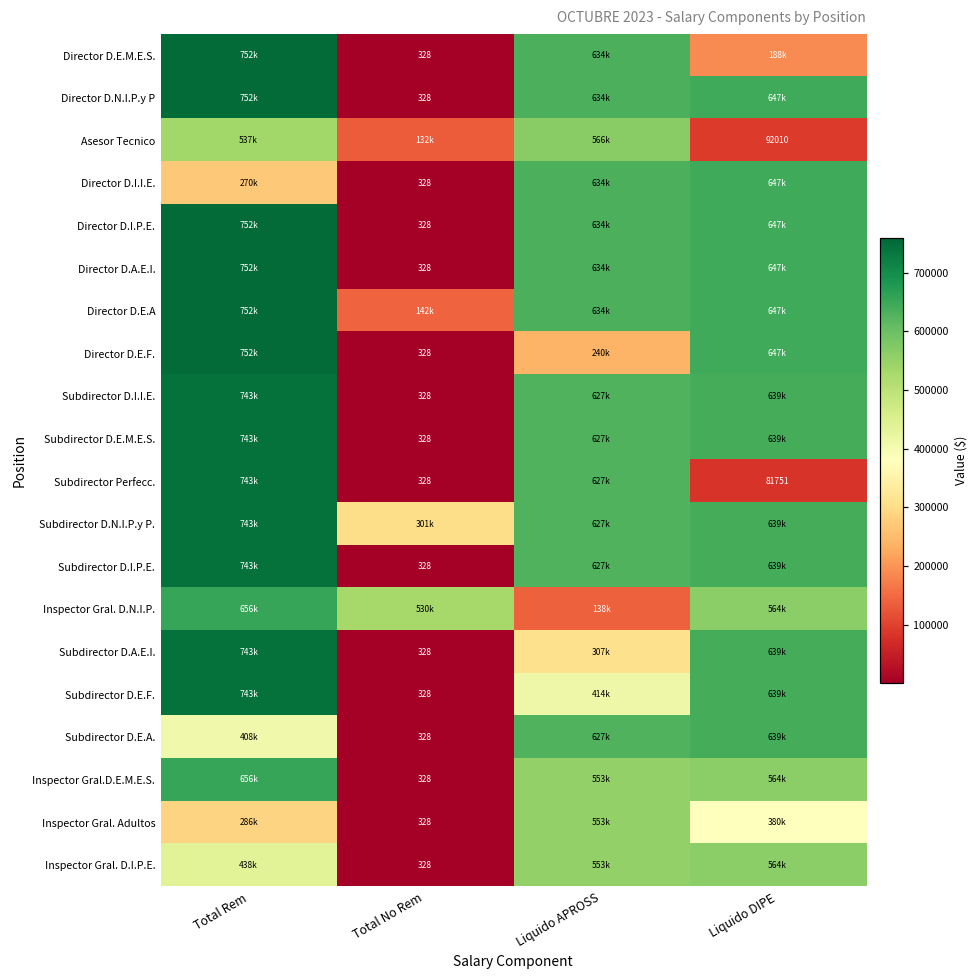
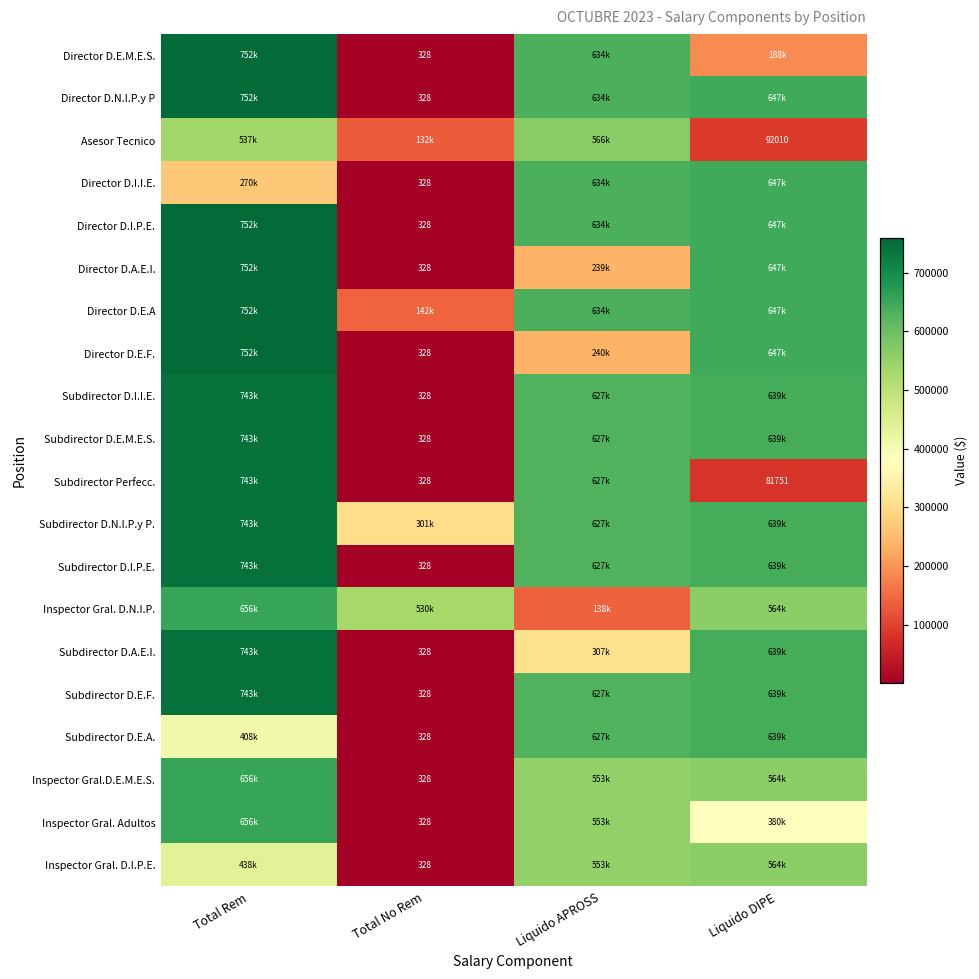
Director D.A.E.I., Liquido APROSS: 634k -> 239k
Subdirector D.E.F., Liquido APROSS: 414k -> 627k
Inspector Gral. Adultos, Total Rem: 286k -> 656k
